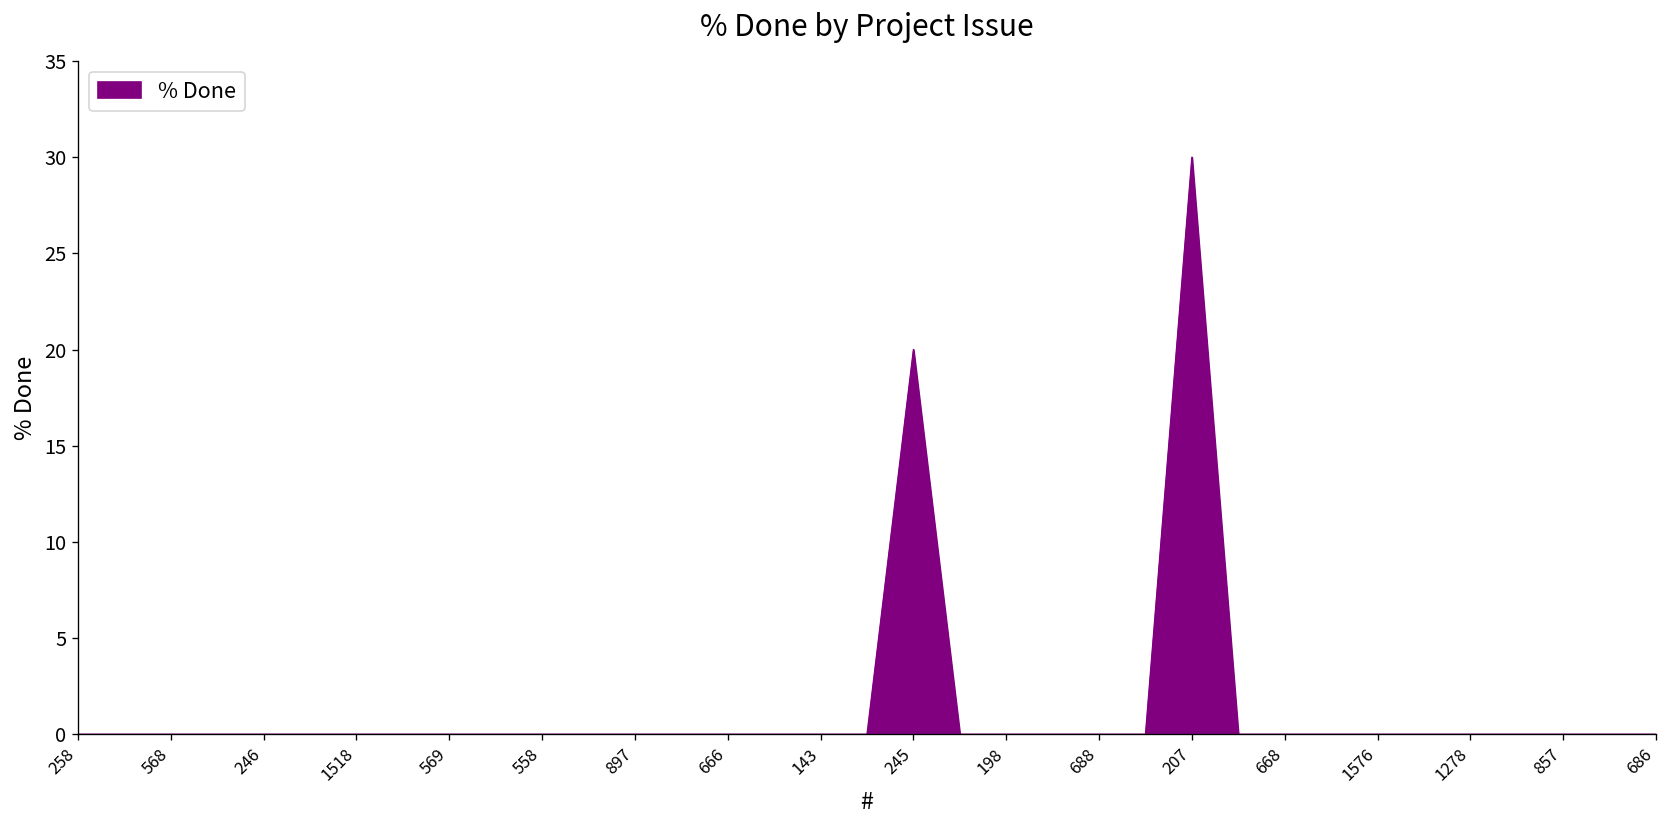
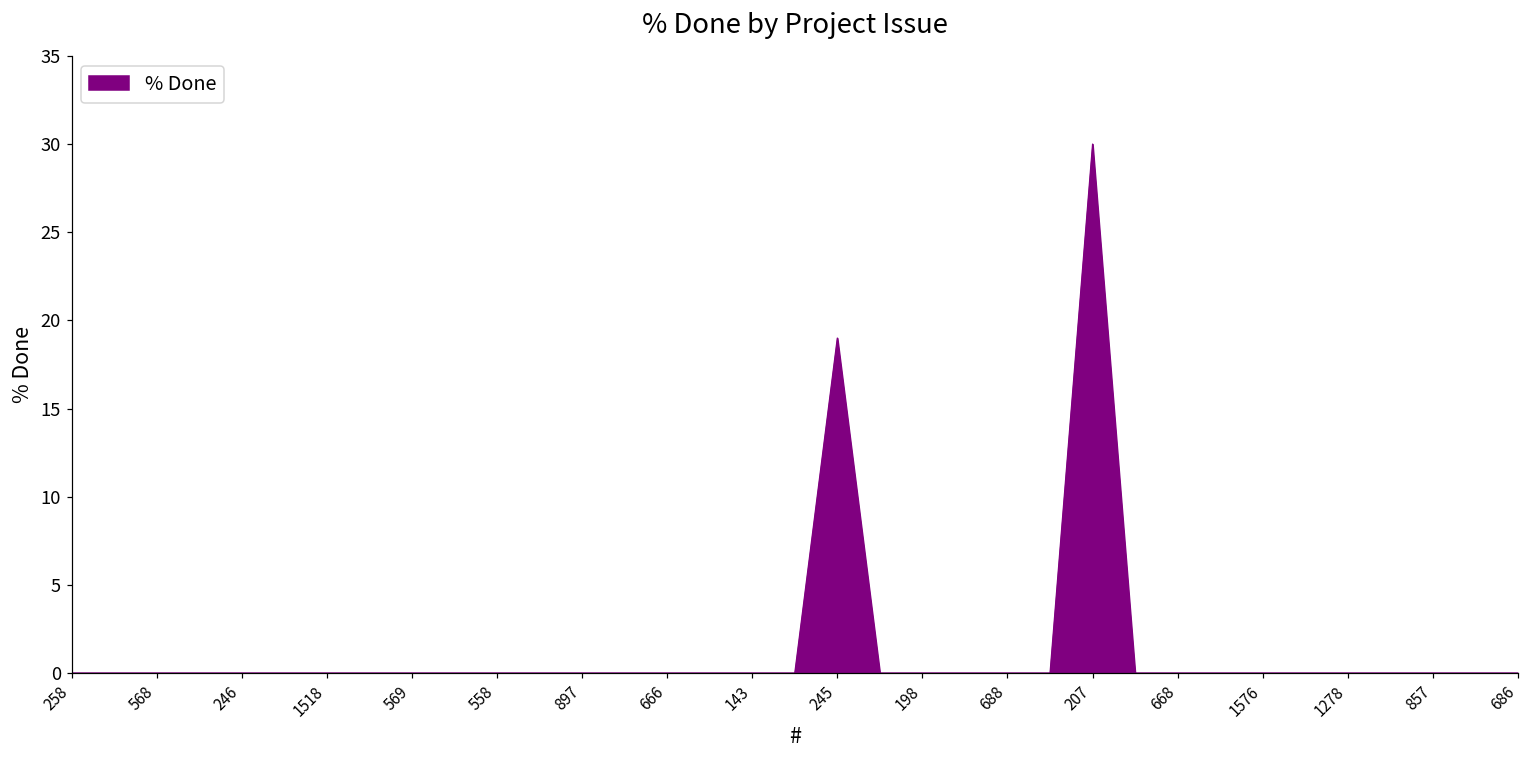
245: 20 -> 19
